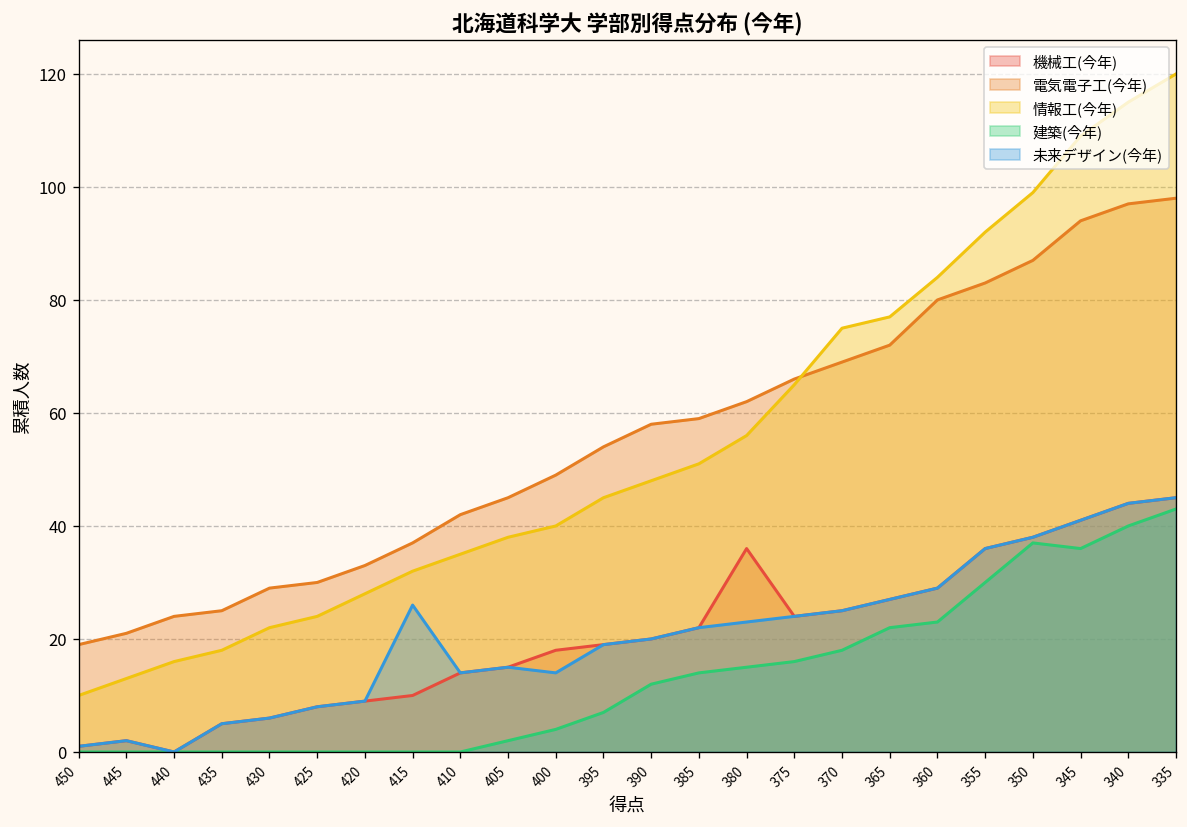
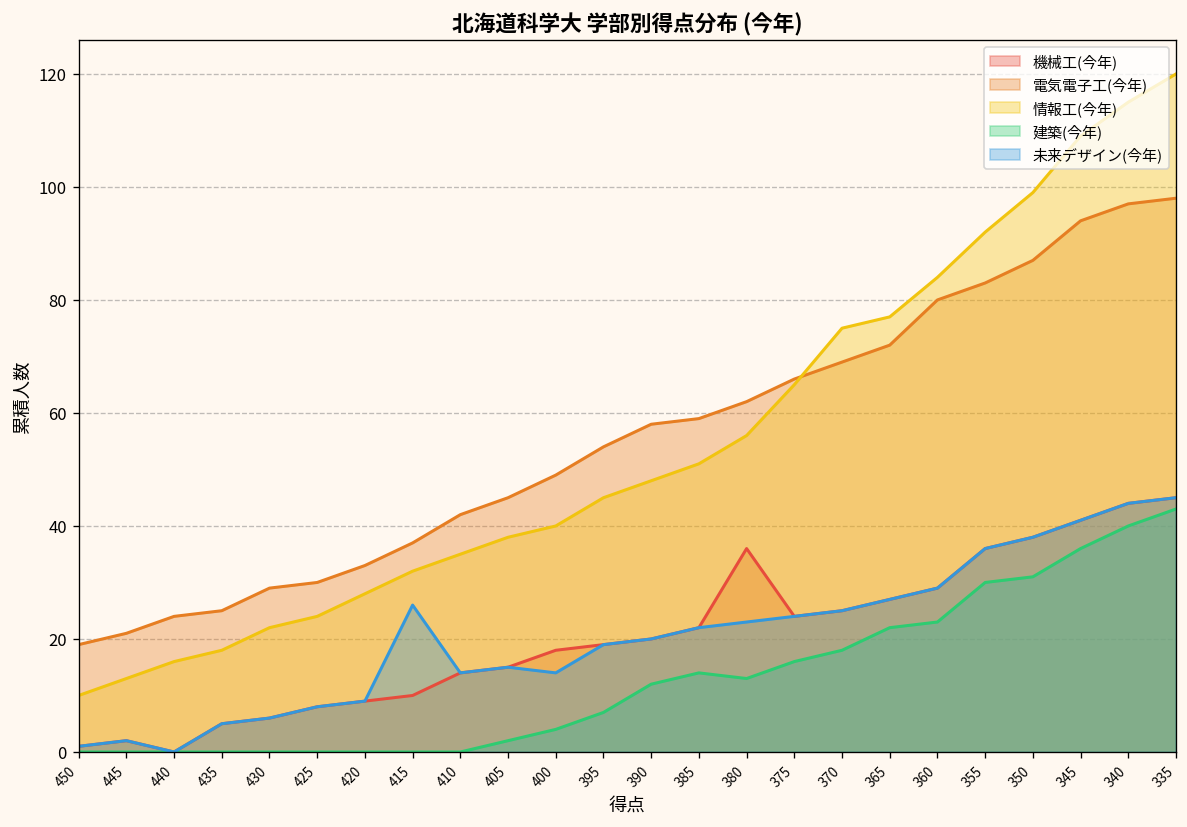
建築(今年), 380: 15 -> 13
建築(今年), 350: 37 -> 31
